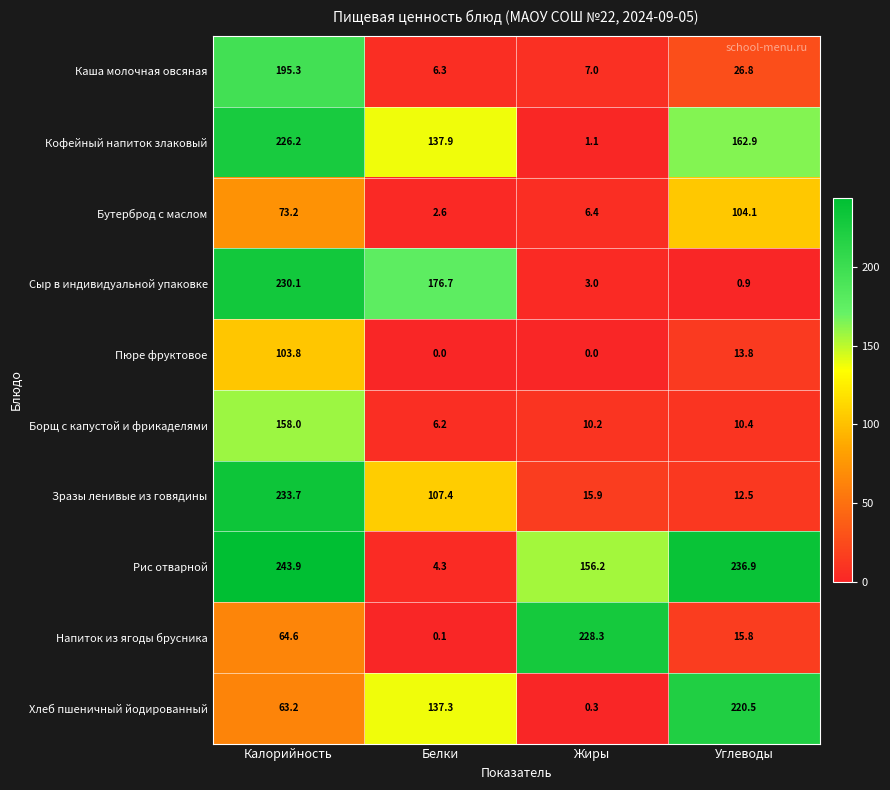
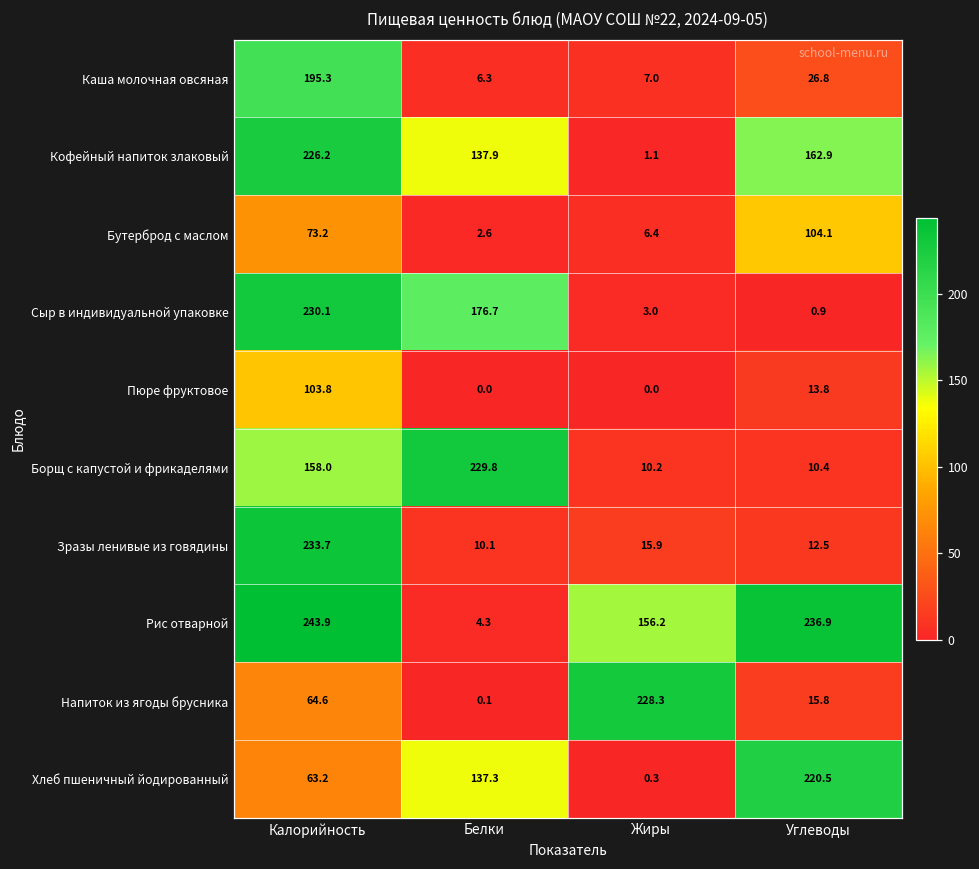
Борщ с капустой и фрикаделями, Белки: 6.2 -> 229.8
Зразы ленивые из говядины, Белки: 107.4 -> 10.1
